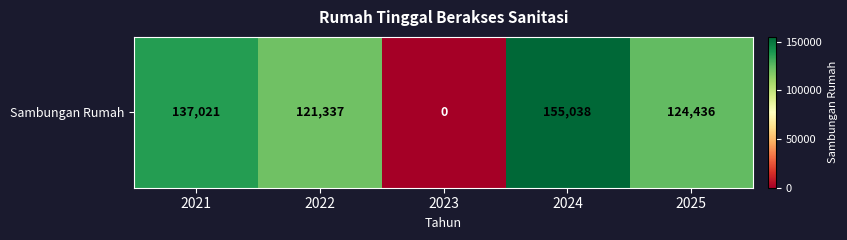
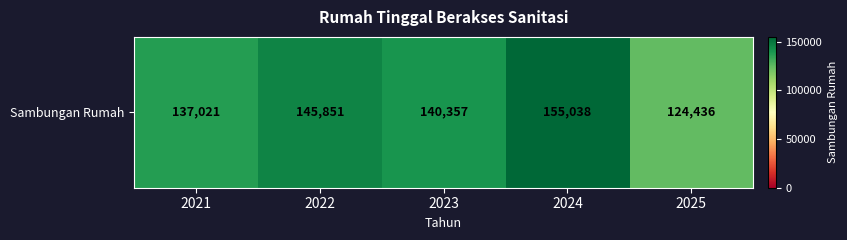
Sambungan Rumah, 2022: 121,337 -> 145,851
Sambungan Rumah, 2023: 0 -> 140,357
